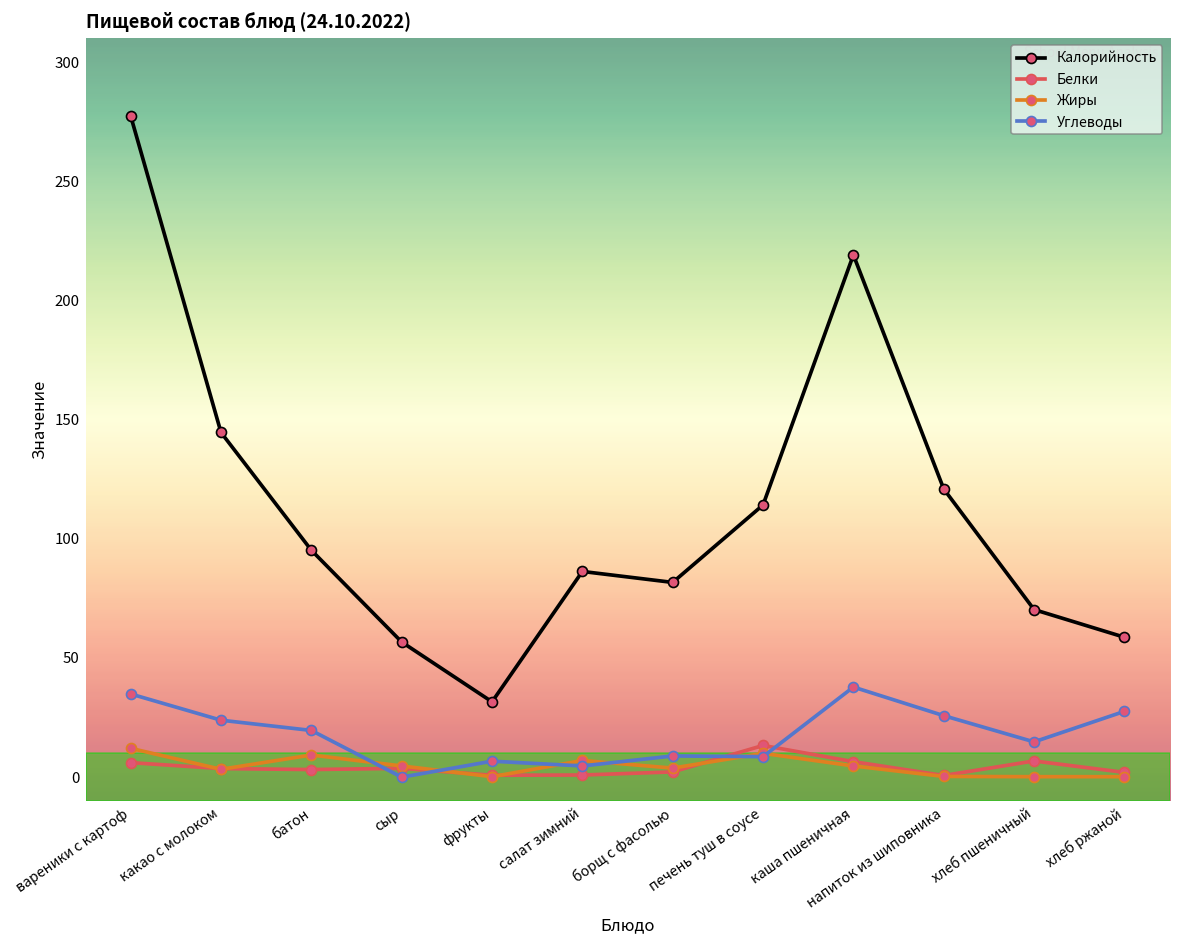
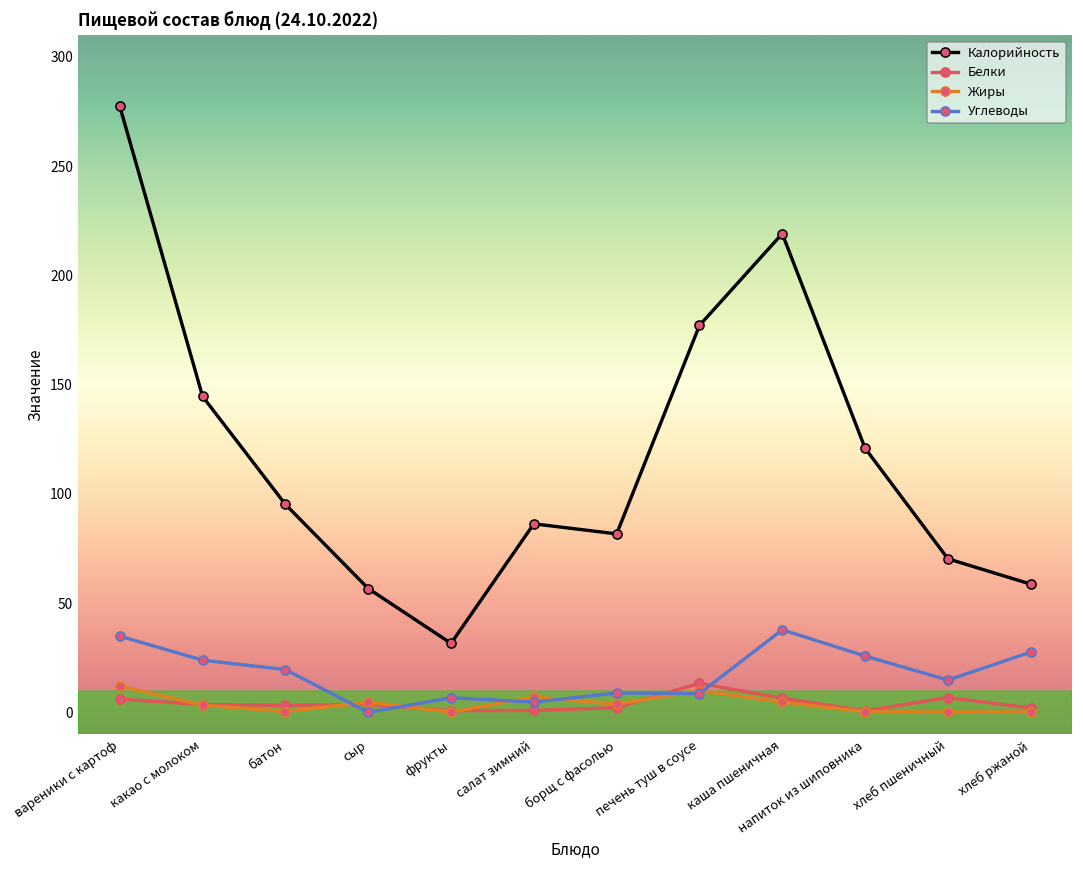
Жиры, батон: 9 -> 0
Калорийность, печень туш в соусе: 114 -> 177
